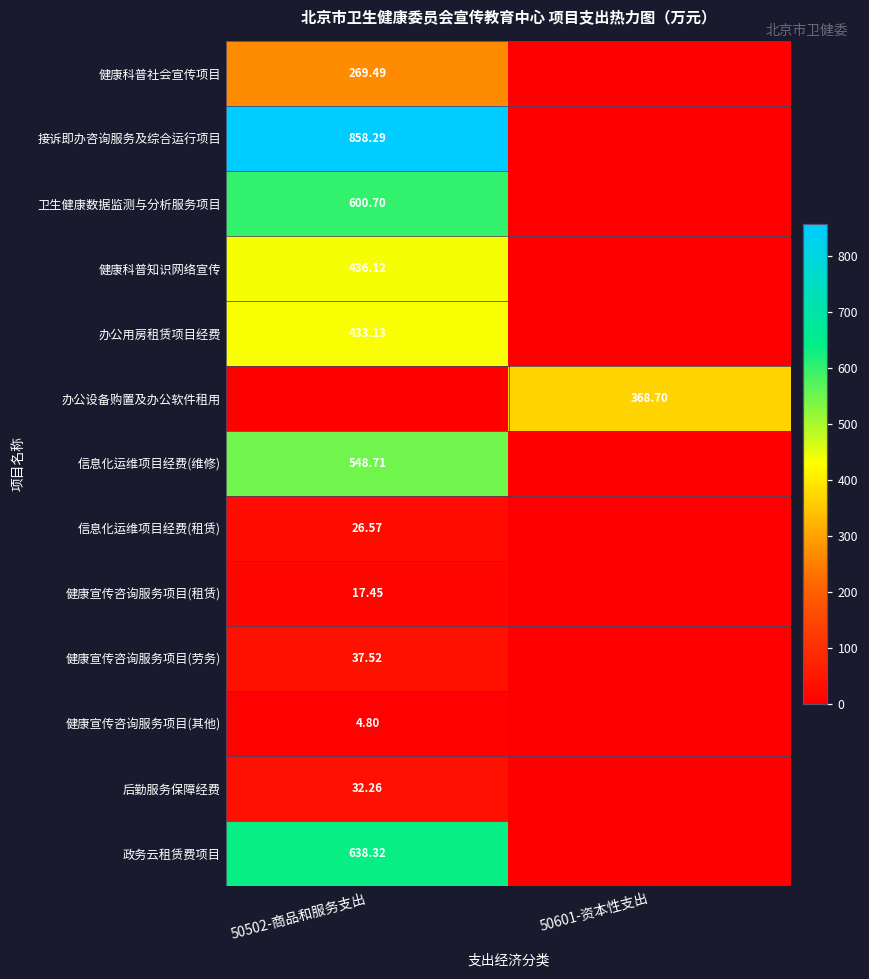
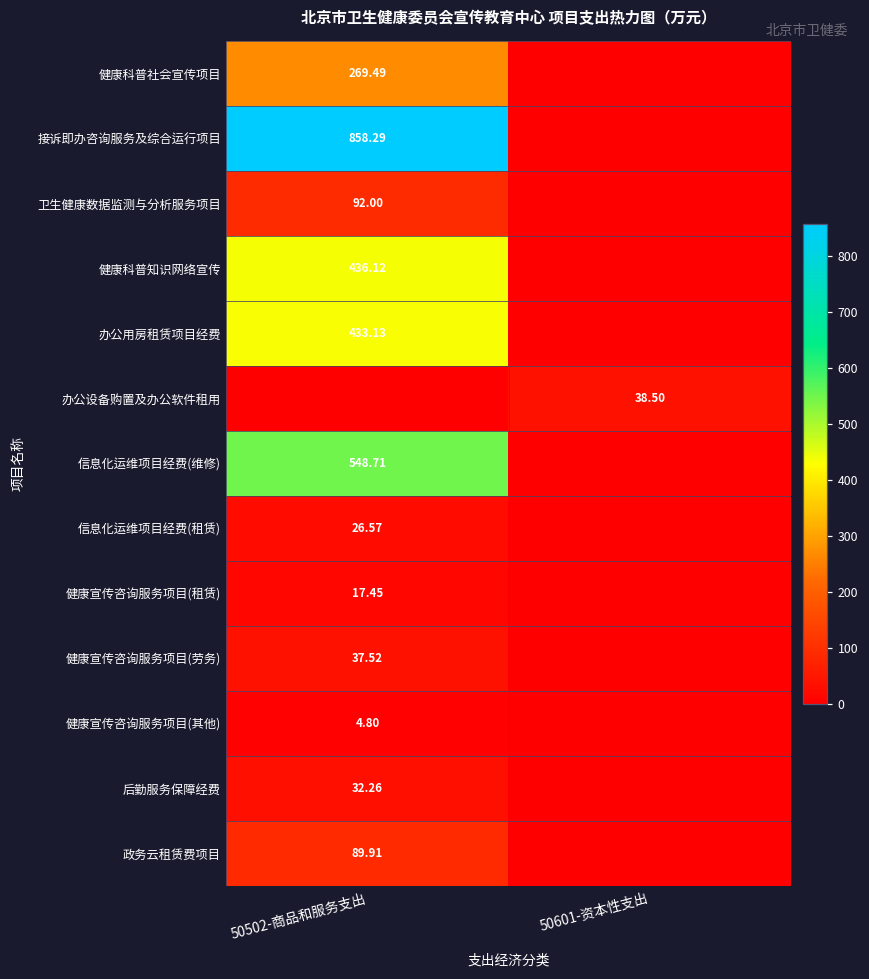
卫生健康数据监测与分析服务项目, 50502-商品和服务支出: 600.70 -> 92.00
办公设备购置及办公软件租用, 50601-资本性支出: 368.70 -> 38.50
政务云租赁费项目, 50502-商品和服务支出: 638.32 -> 89.91
